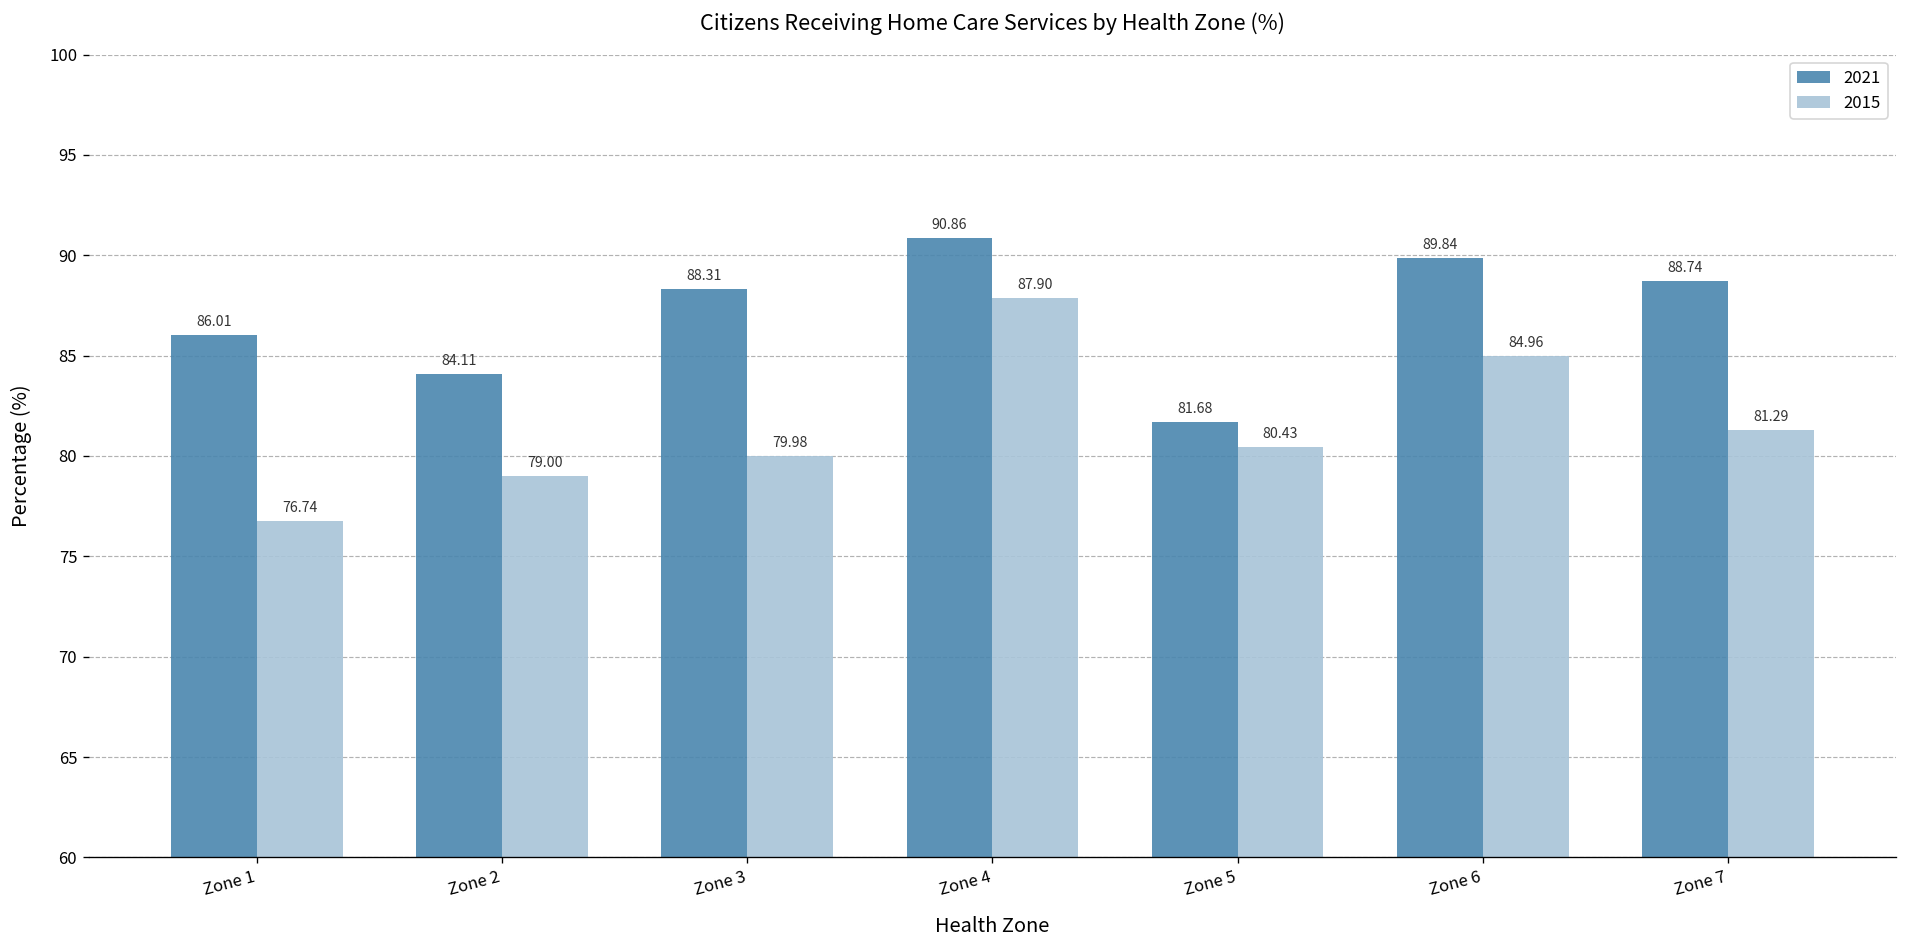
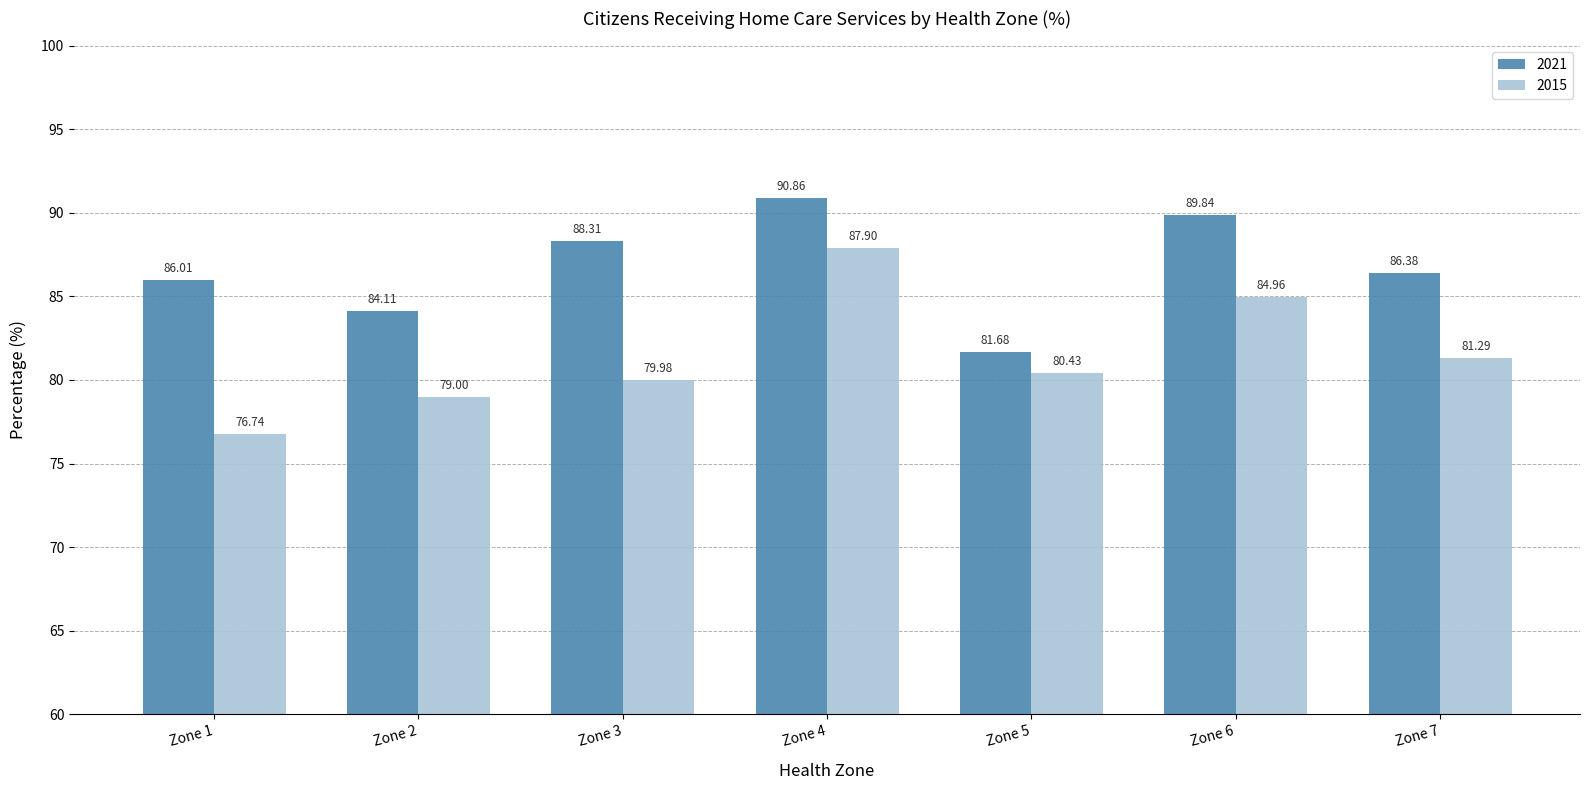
2021, Zone 7: 88.74 -> 86.38
